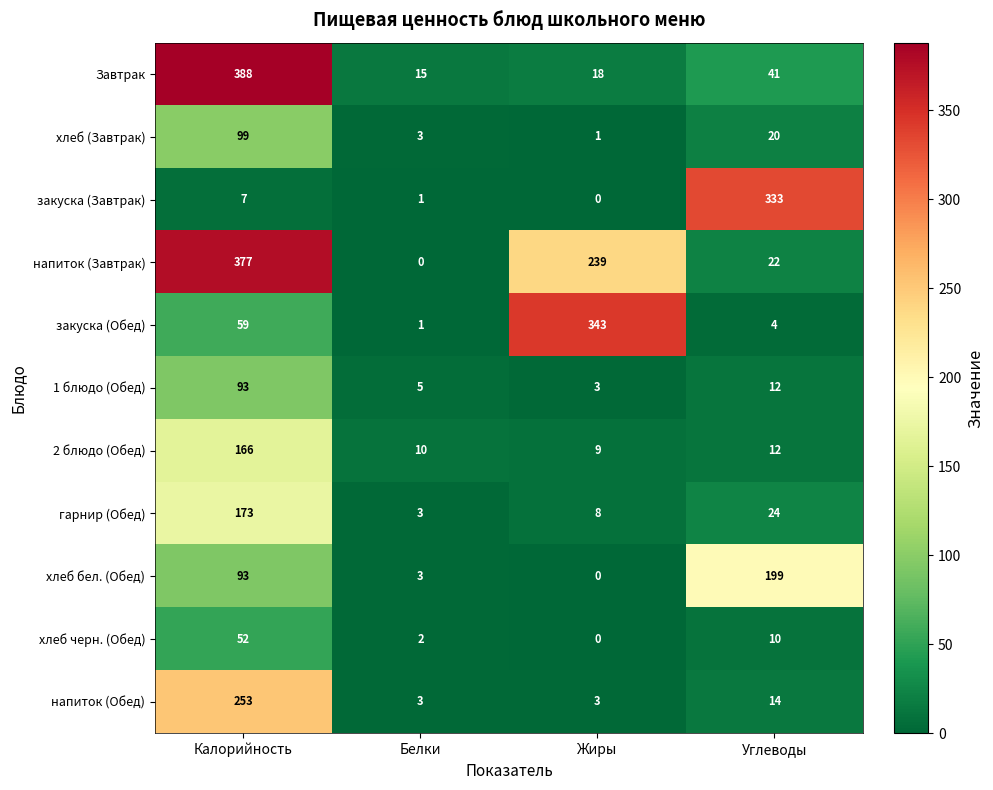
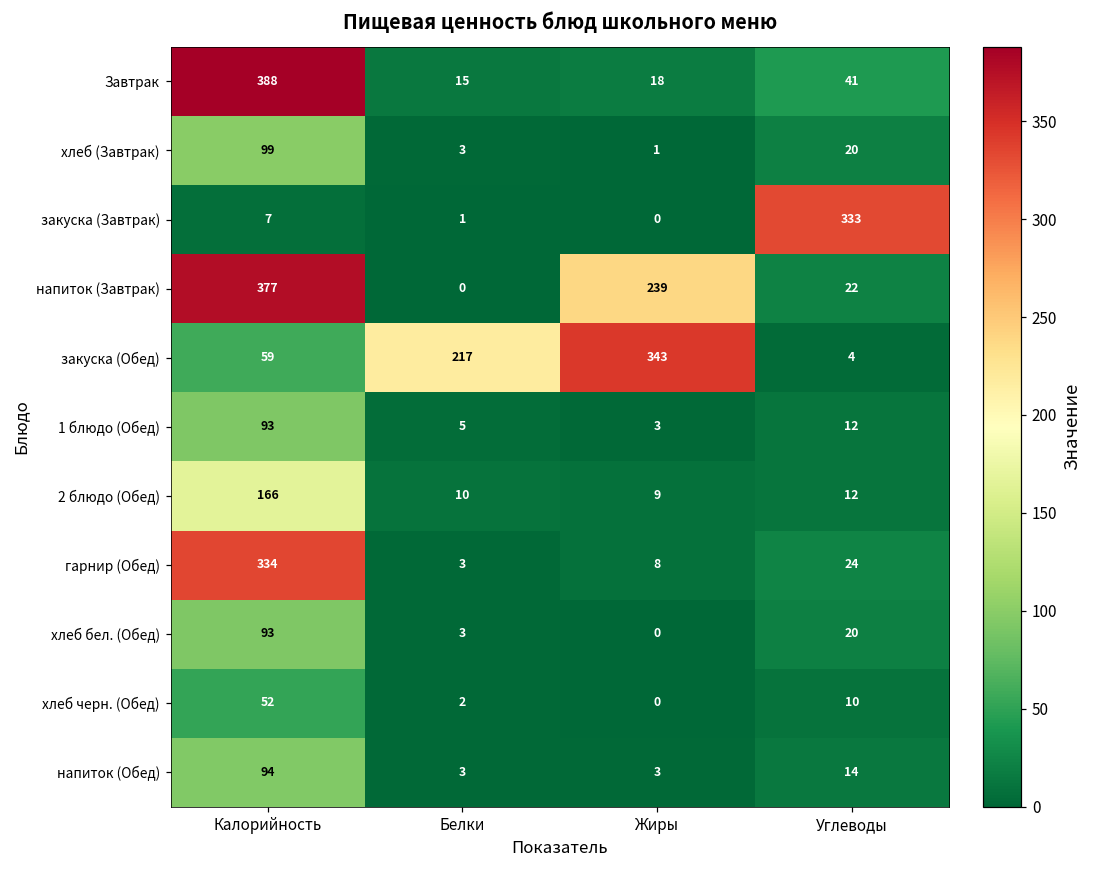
закуска (Обед), Белки: 1 -> 217
гарнир (Обед), Калорийность: 173 -> 334
хлеб бел. (Обед), Углеводы: 199 -> 20
напиток (Обед), Калорийность: 253 -> 94
